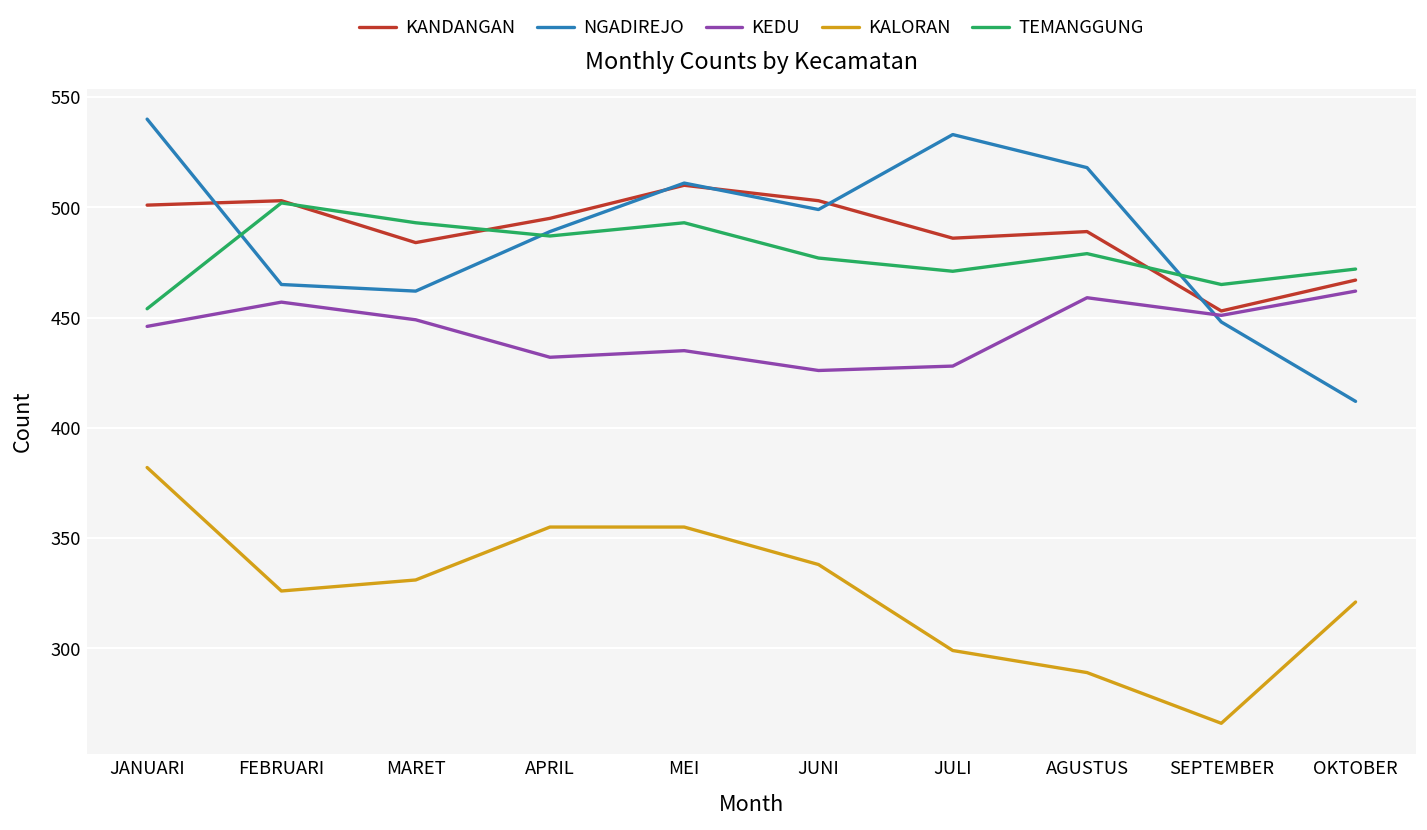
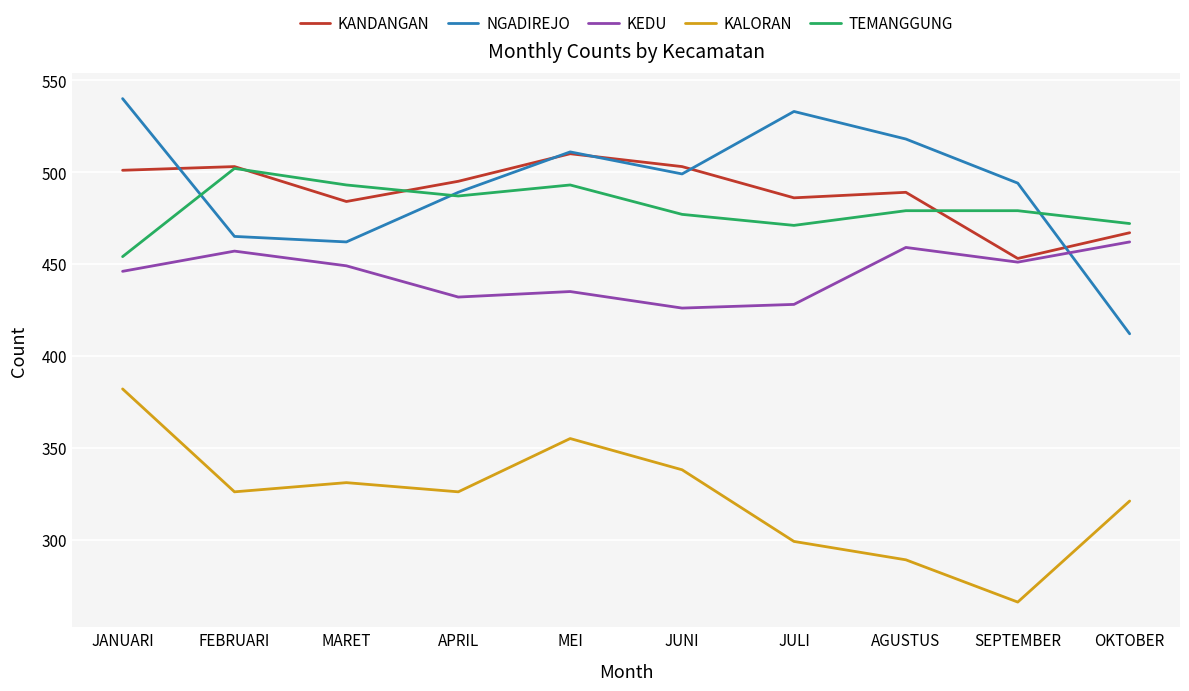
KALORAN, APRIL: 355 -> 326
NGADIREJO, SEPTEMBER: 448 -> 494
TEMANGGUNG, SEPTEMBER: 465 -> 479
